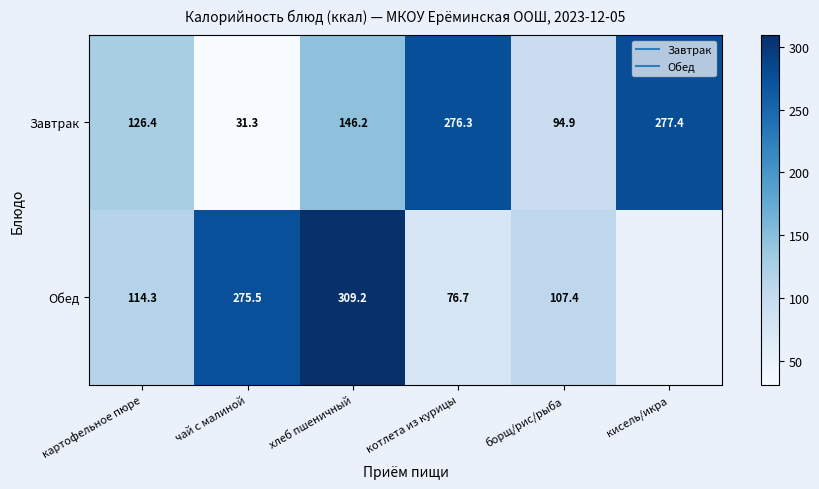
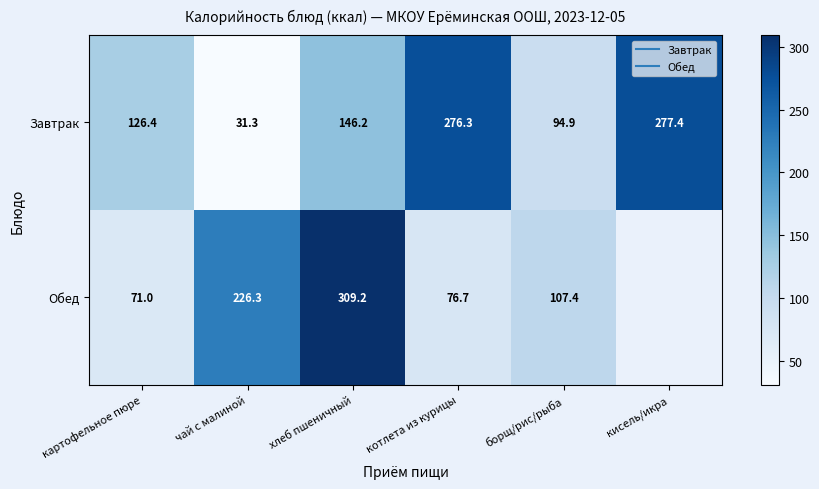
Обед, картофельное пюре: 114.3 -> 71.0
Обед, чай с малиной: 275.5 -> 226.3
